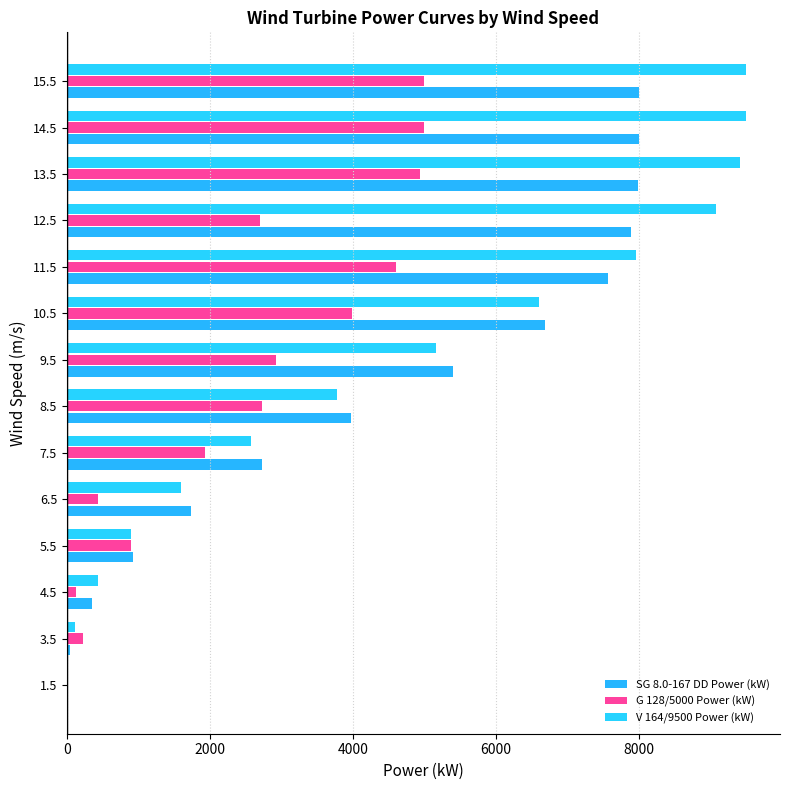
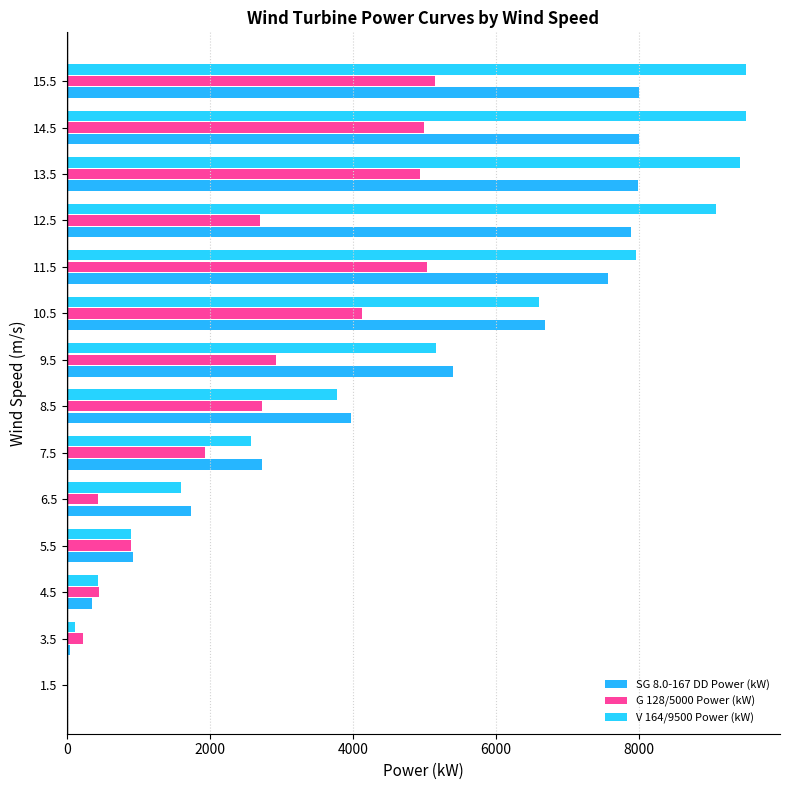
G 128/5000 Power (kW), 15.5: 5000 -> 5100
G 128/5000 Power (kW), 11.5: 4600 -> 5000
G 128/5000 Power (kW), 10.5: 4000 -> 4100
G 128/5000 Power (kW), 4.5: 100 -> 500
